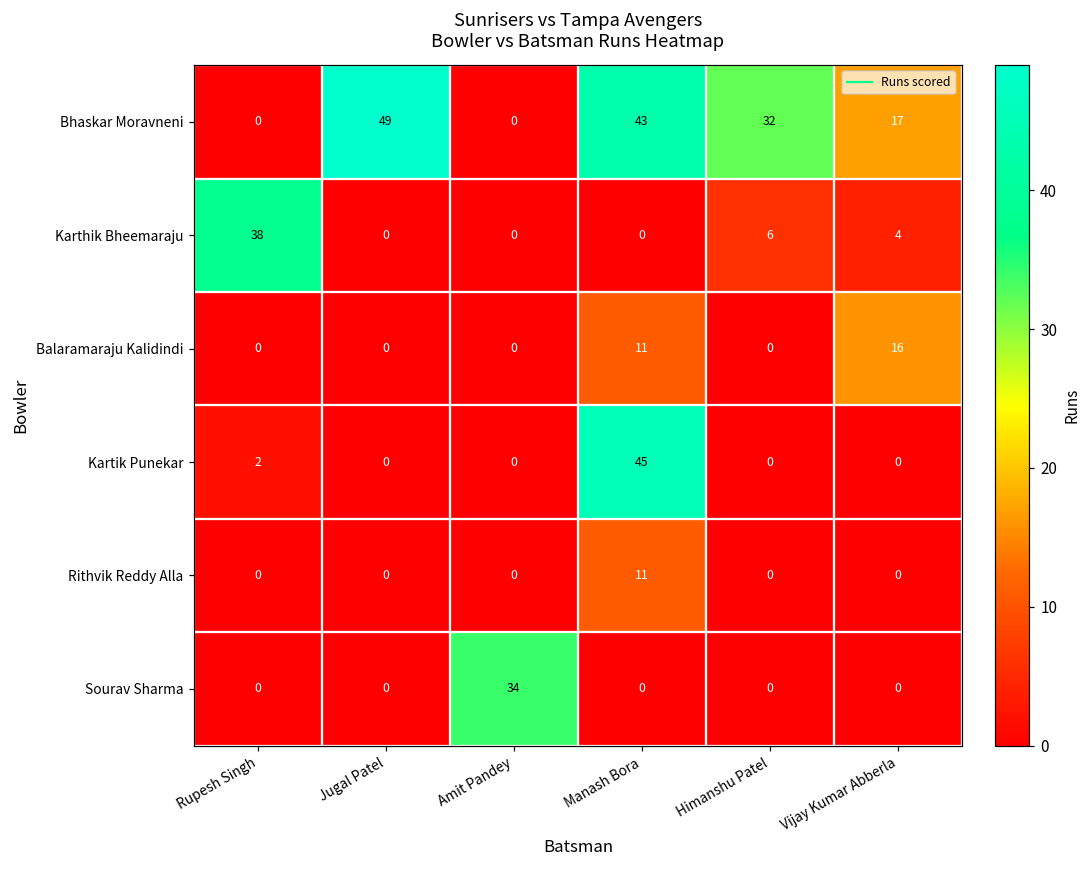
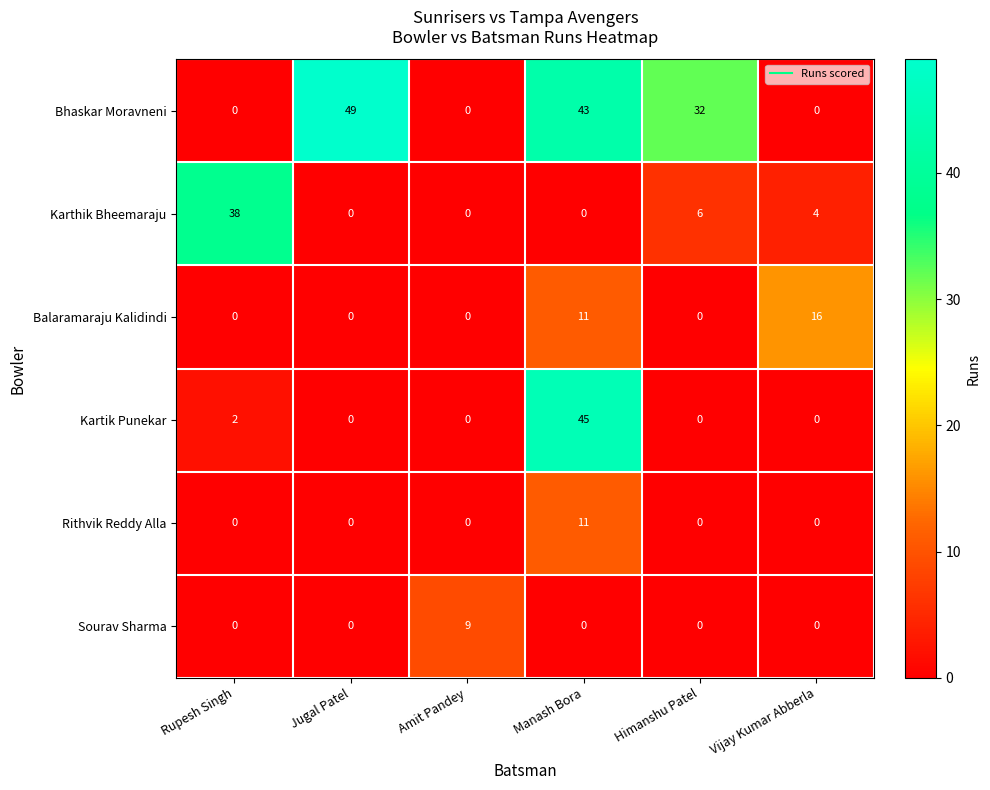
Bhaskar Moravneni, Vijay Kumar Abberla: 17 -> 0
Sourav Sharma, Amit Pandey: 34 -> 9
